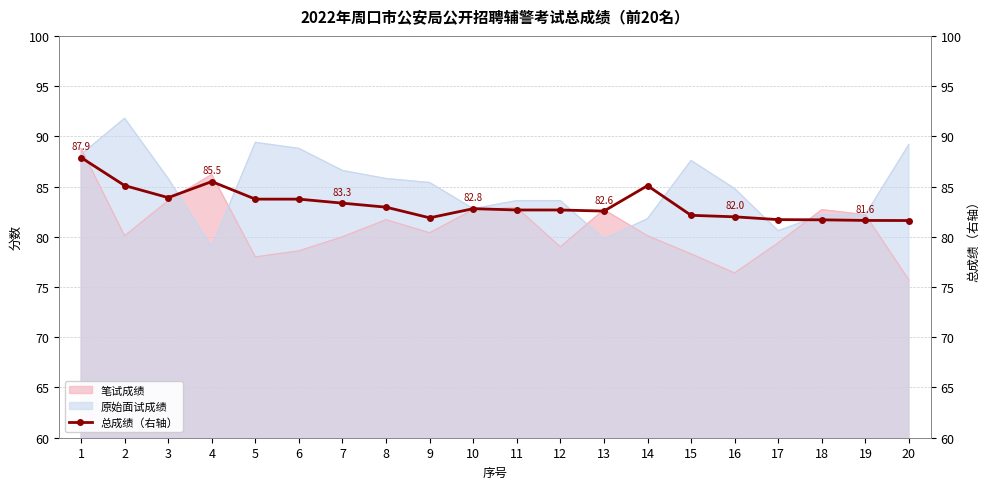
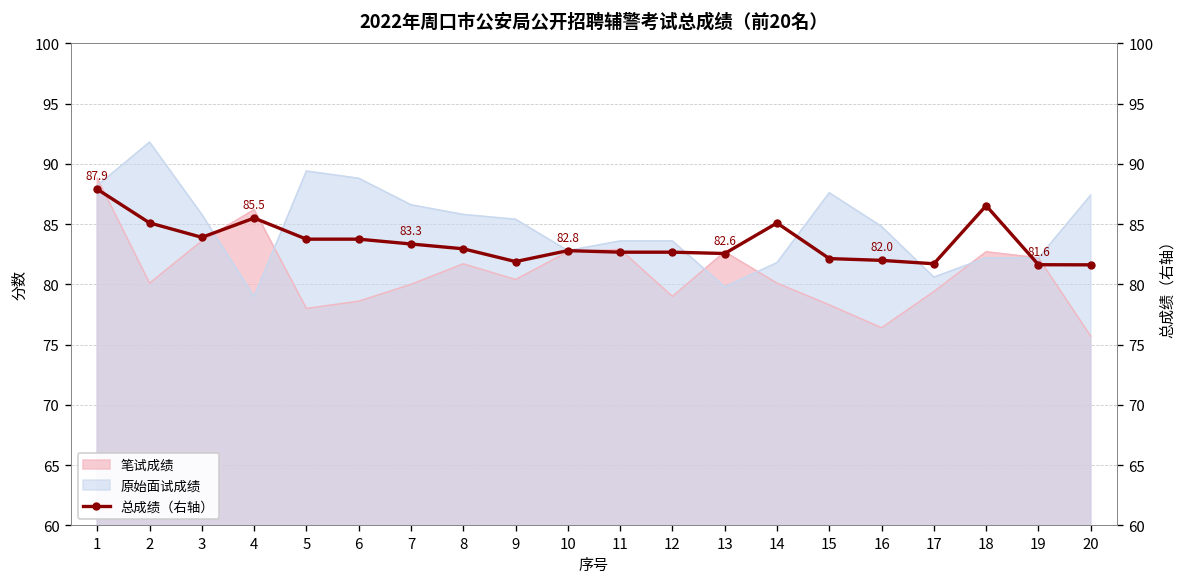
原始面试成绩, 20: 89.2 -> 87.4
总成绩（右轴）, 18: 81.7 -> 86.5
